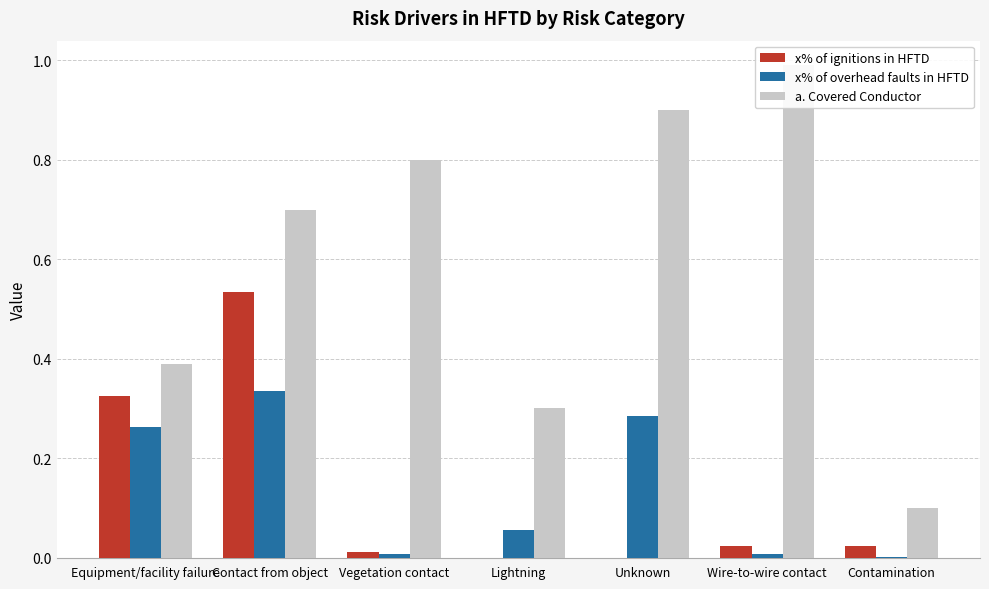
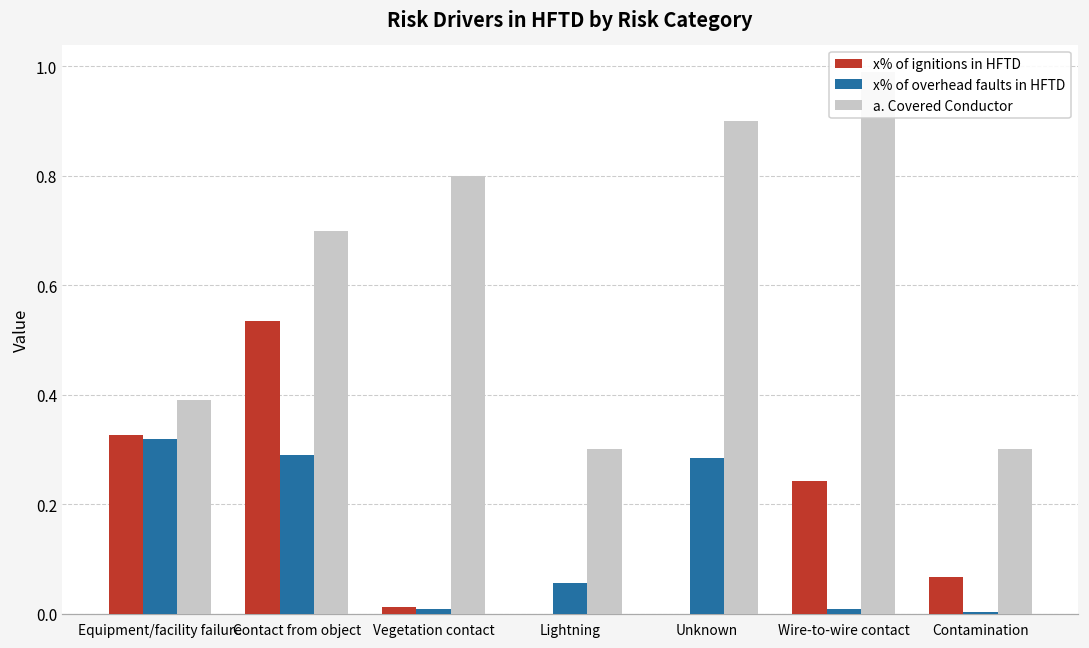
x% of overhead faults in HFTD, Equipment/facility failure: 0.26 -> 0.32
x% of overhead faults in HFTD, Contact from object: 0.34 -> 0.29
x% of ignitions in HFTD, Wire-to-wire contact: 0.02 -> 0.24
x% of ignitions in HFTD, Contamination: 0.02 -> 0.07
a. Covered Conductor, Contamination: 0.1 -> 0.3
